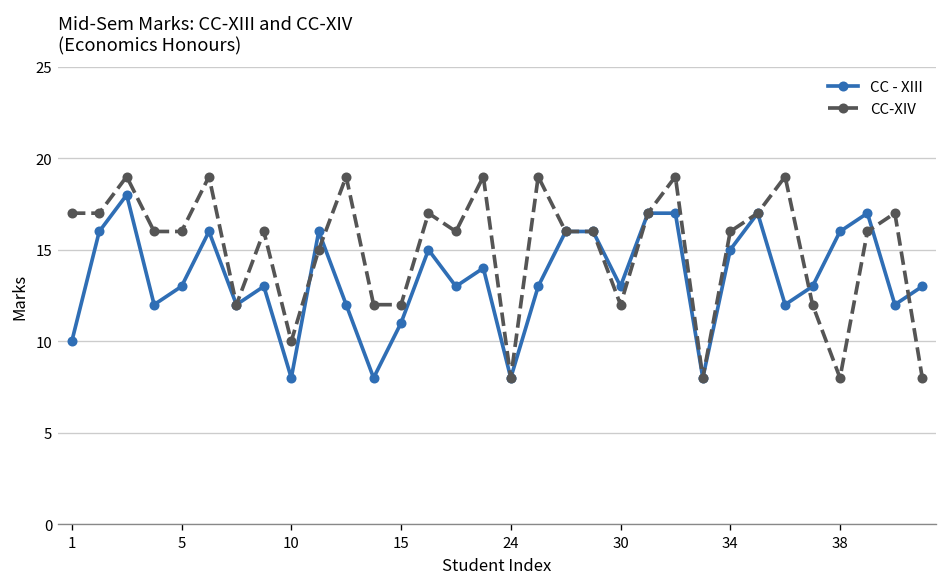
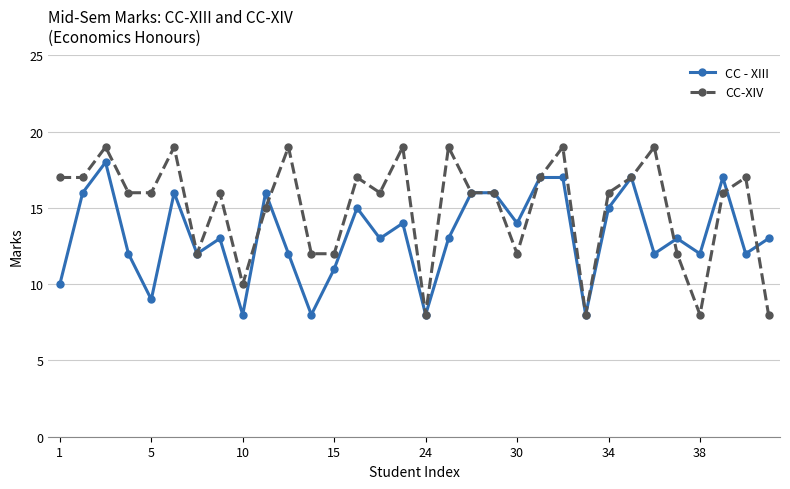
CC - XIII, 5: 13 -> 9
CC - XIII, 30: 13 -> 14
CC - XIII, 38: 16 -> 12
